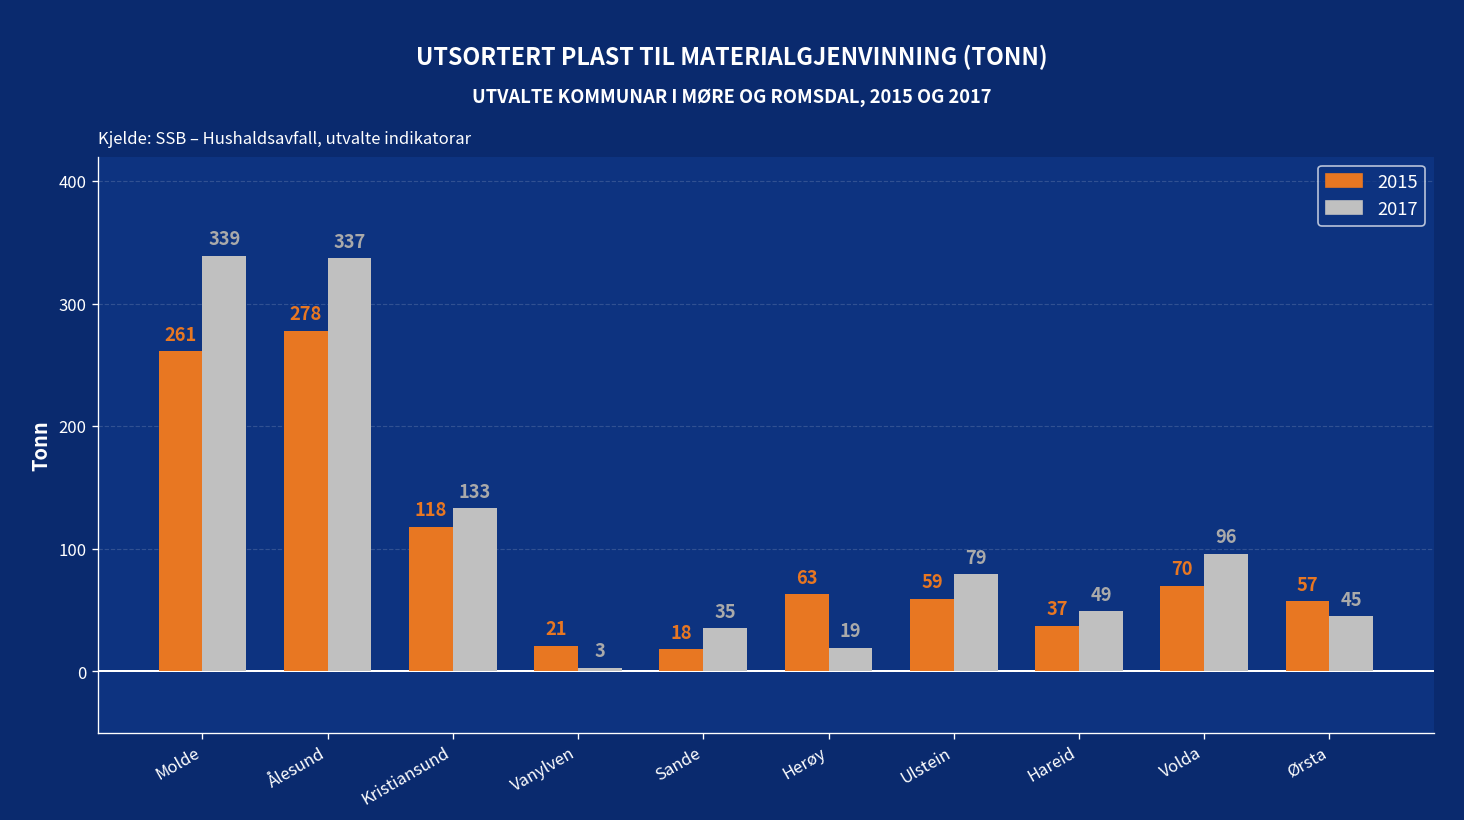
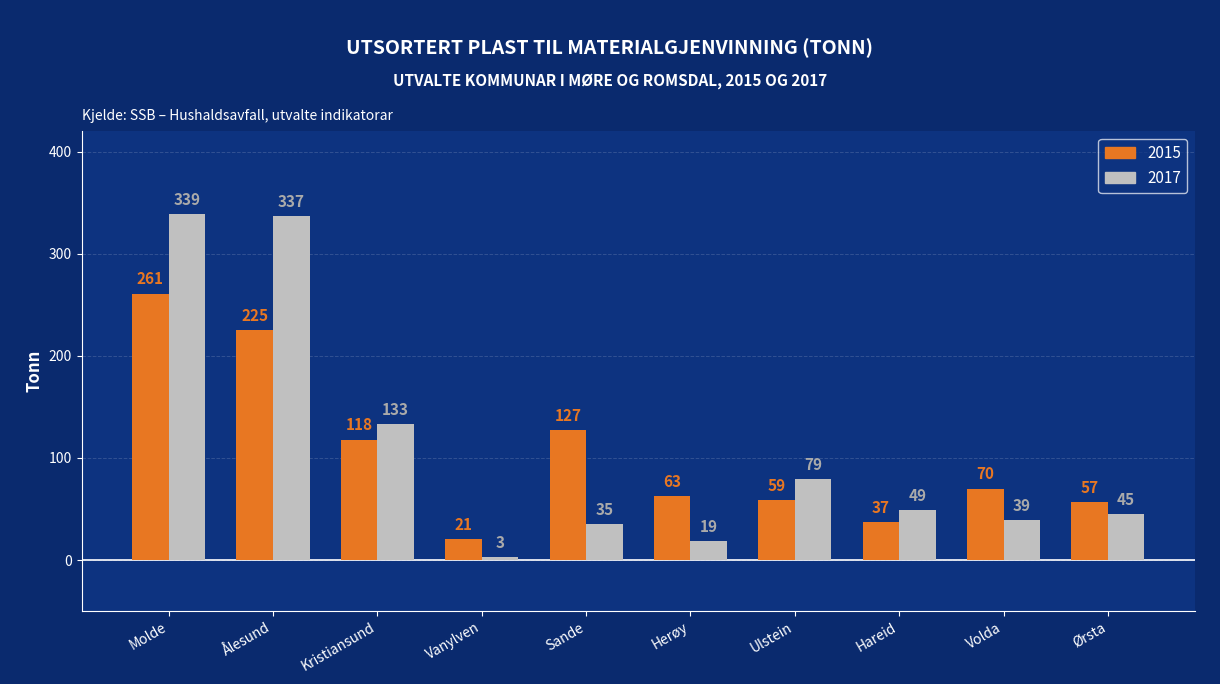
2015, Ålesund: 278 -> 225
2015, Sande: 18 -> 127
2017, Volda: 96 -> 39
